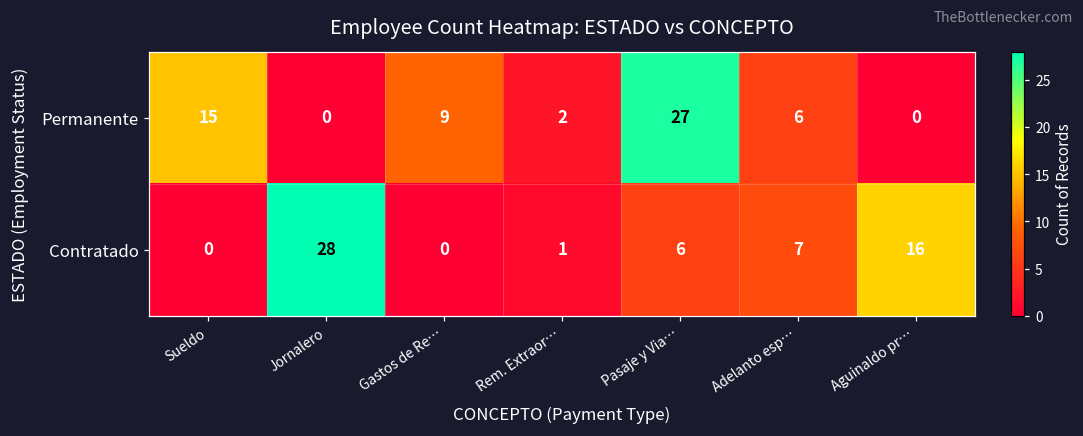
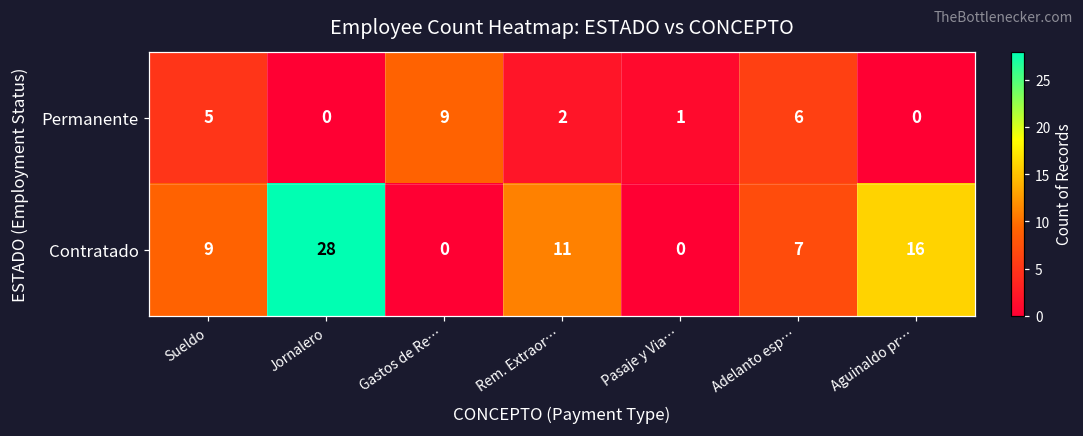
Permanente, Sueldo: 15 -> 5
Permanente, Pasaje y Via…: 27 -> 1
Contratado, Sueldo: 0 -> 9
Contratado, Rem. Extraor…: 1 -> 11
Contratado, Pasaje y Via…: 6 -> 0
